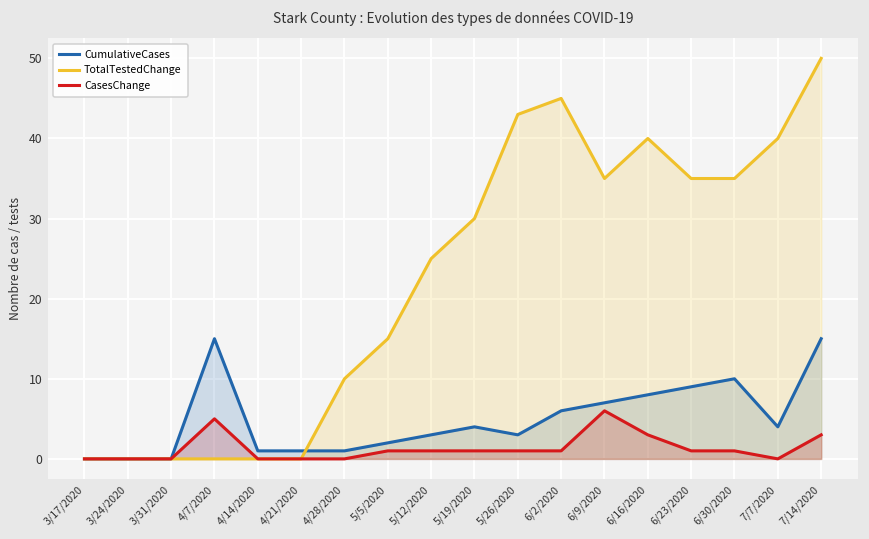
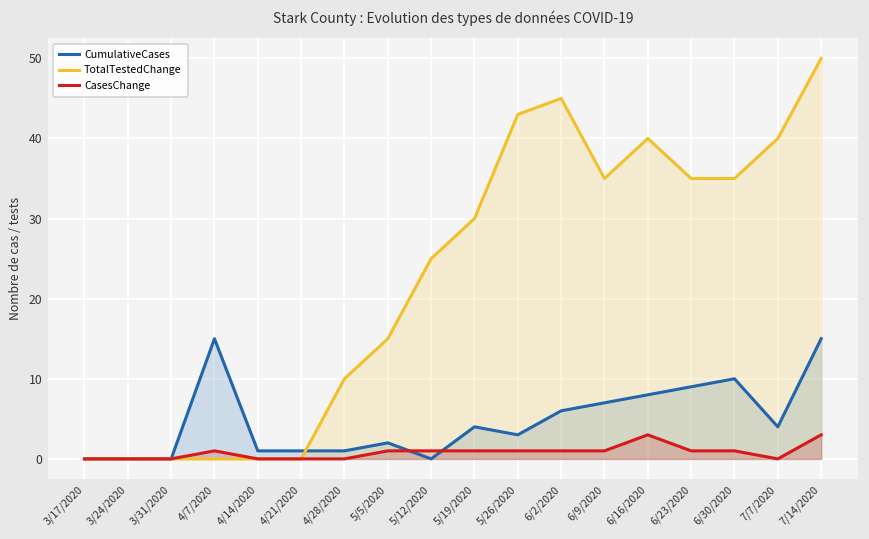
CasesChange, 4/7/2020: 5 -> 1
CumulativeCases, 5/12/2020: 3 -> 0
CasesChange, 6/9/2020: 6 -> 1
